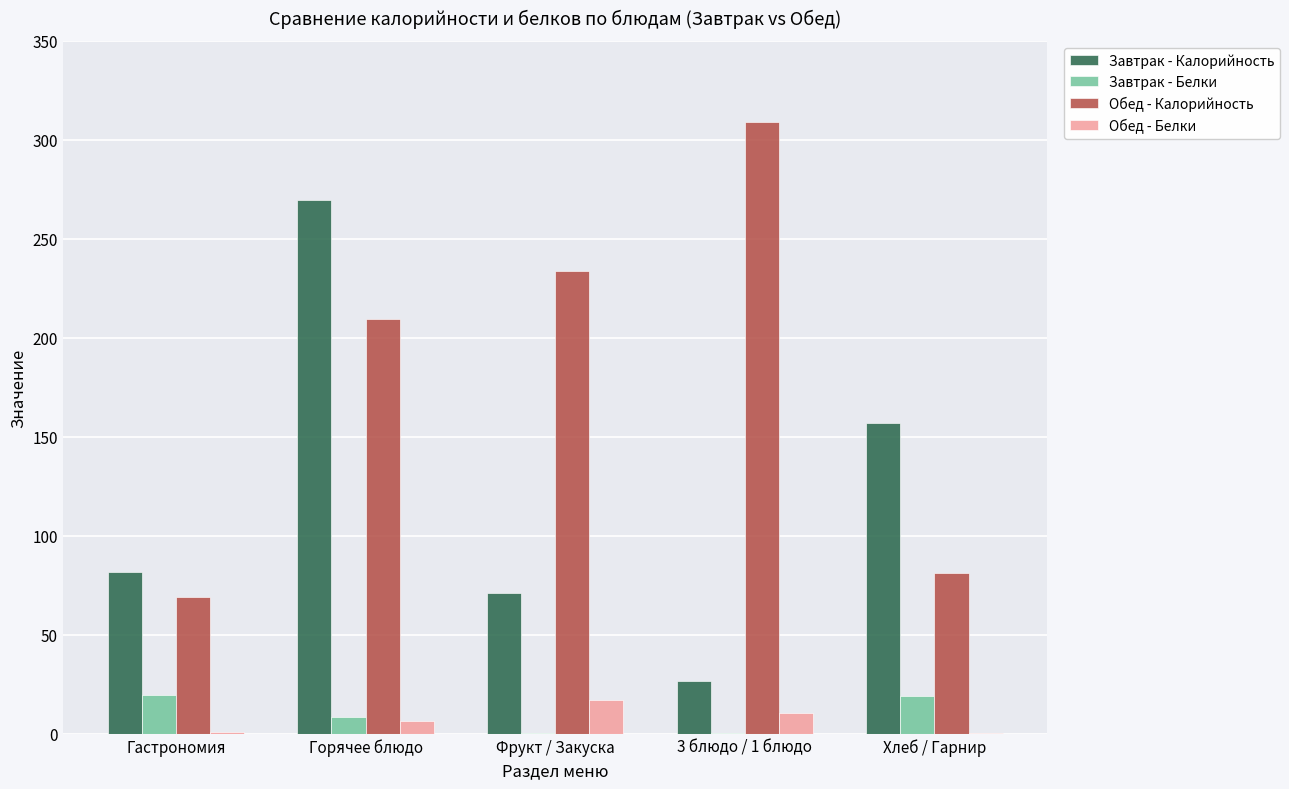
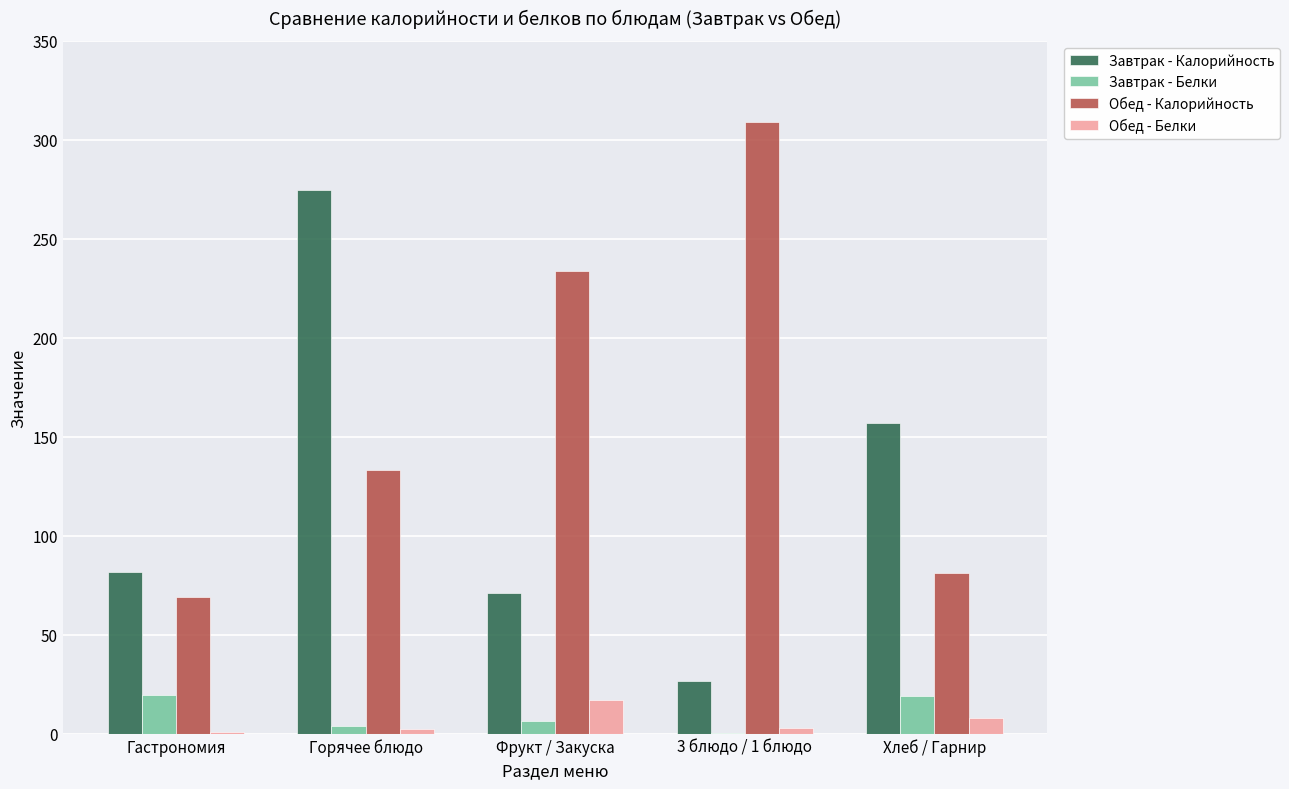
Завтрак - Калорийность, Горячее блюдо: 270 -> 275
Завтрак - Белки, Горячее блюдо: 8 -> 4
Обед - Калорийность, Горячее блюдо: 210 -> 133
Обед - Белки, Горячее блюдо: 7 -> 3
Завтрак - Белки, Фрукт / Закуска: 1 -> 7
Обед - Белки, 3 блюдо / 1 блюдо: 11 -> 3
Обед - Белки, Хлеб / Гарнир: 1 -> 8
